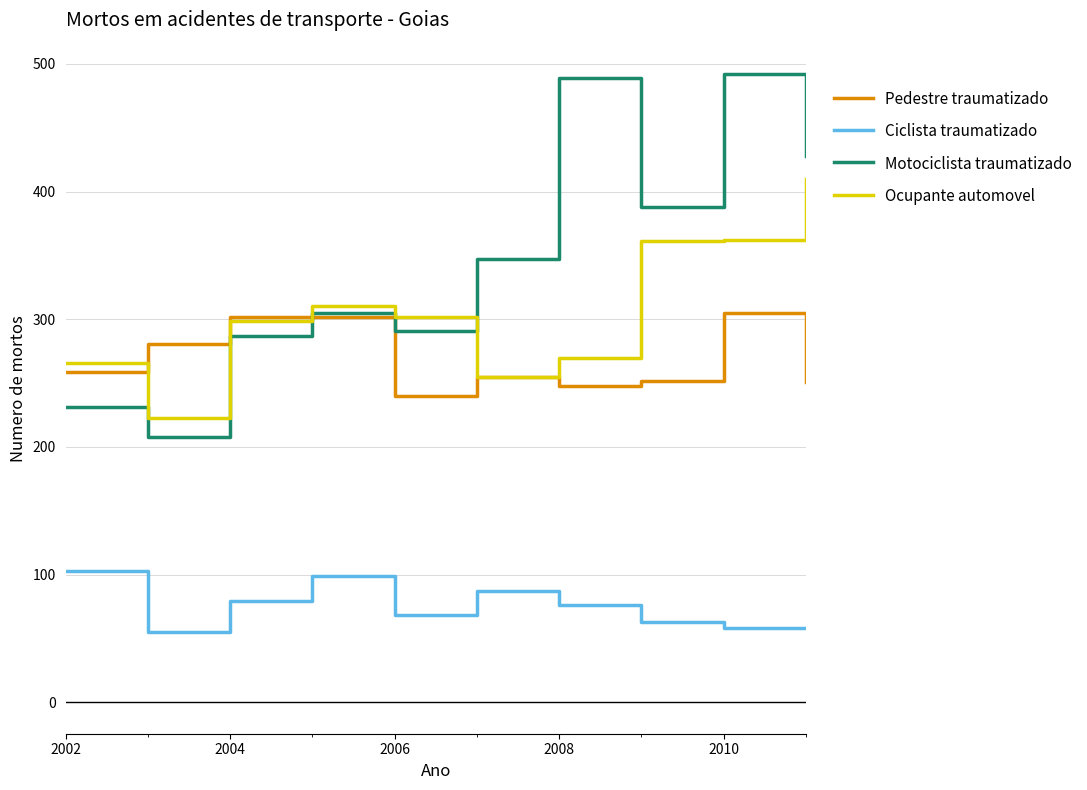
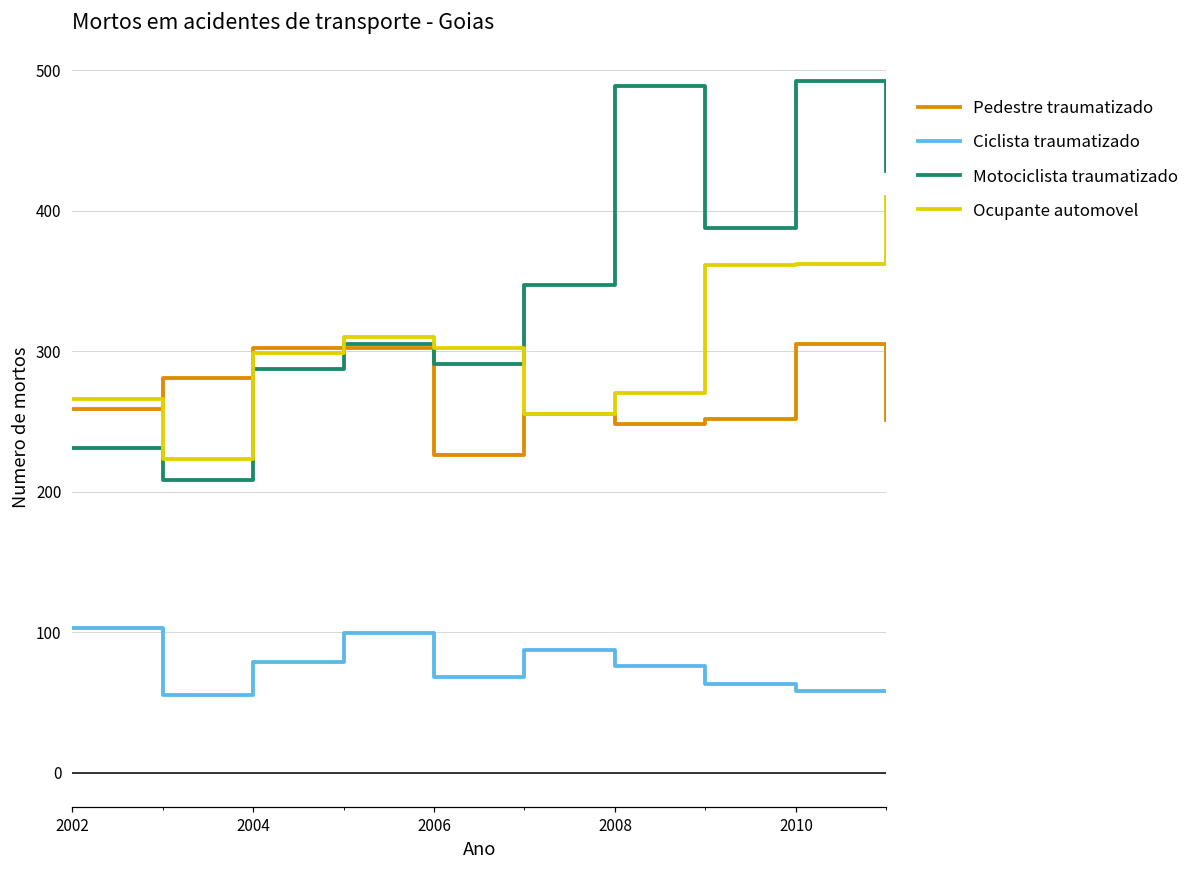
Pedestre traumatizado, 2006: 240 -> 226
